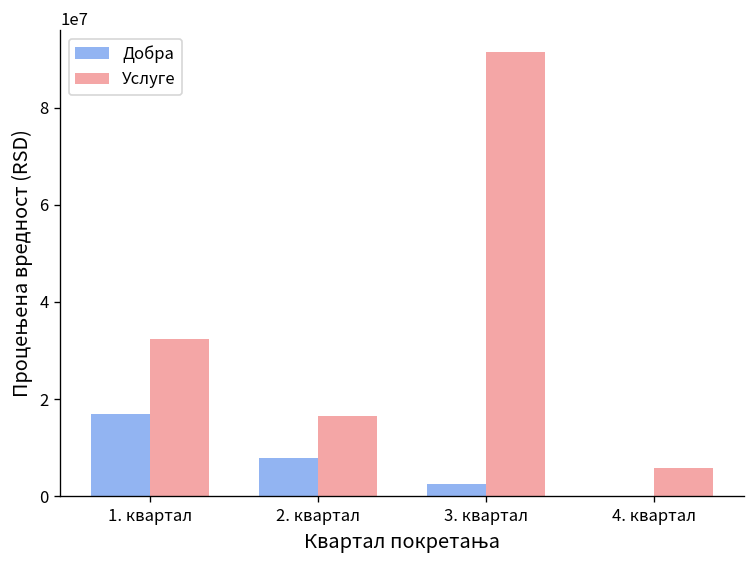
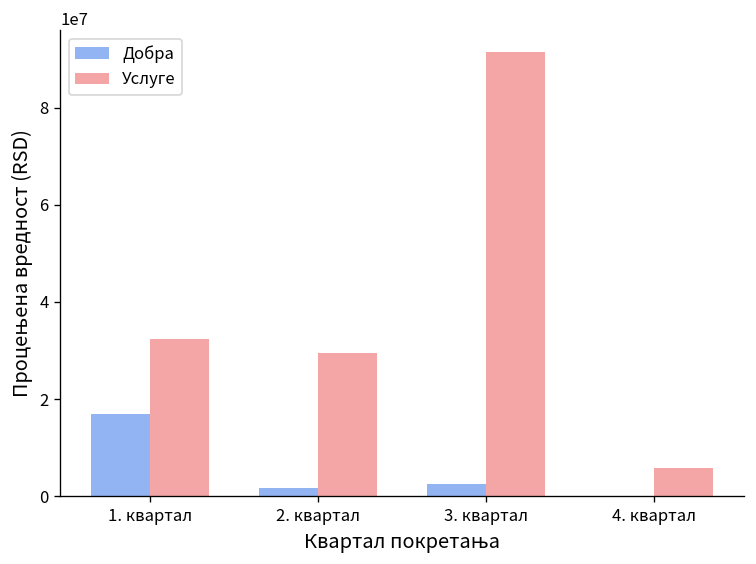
Добра, 2. квартал: 8000000 -> 2000000
Услуге, 2. квартал: 16000000 -> 29000000
